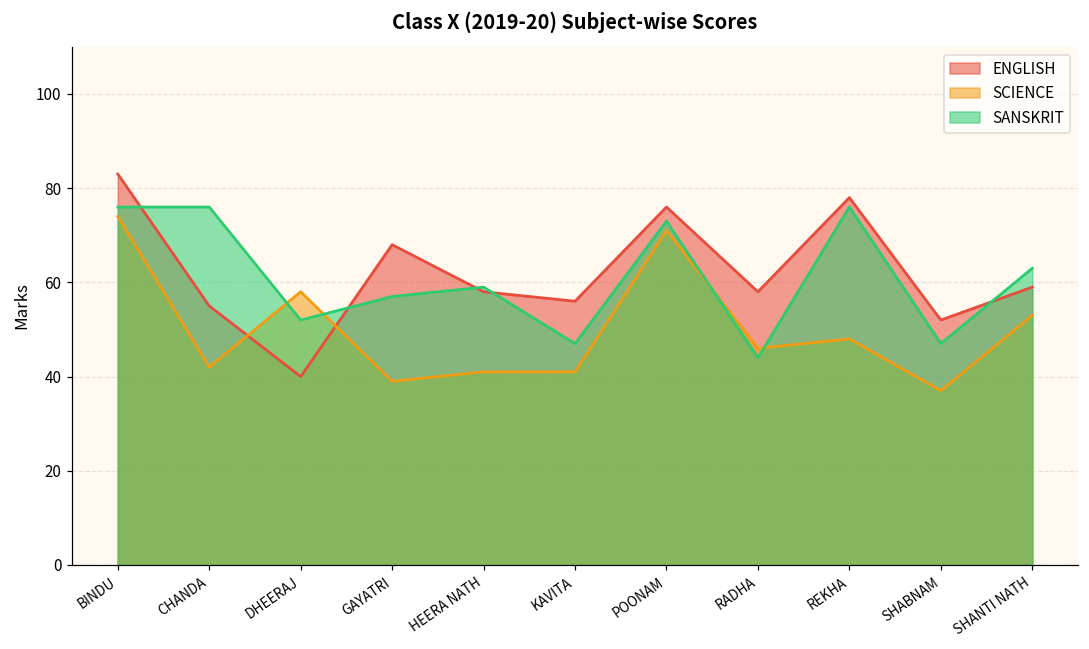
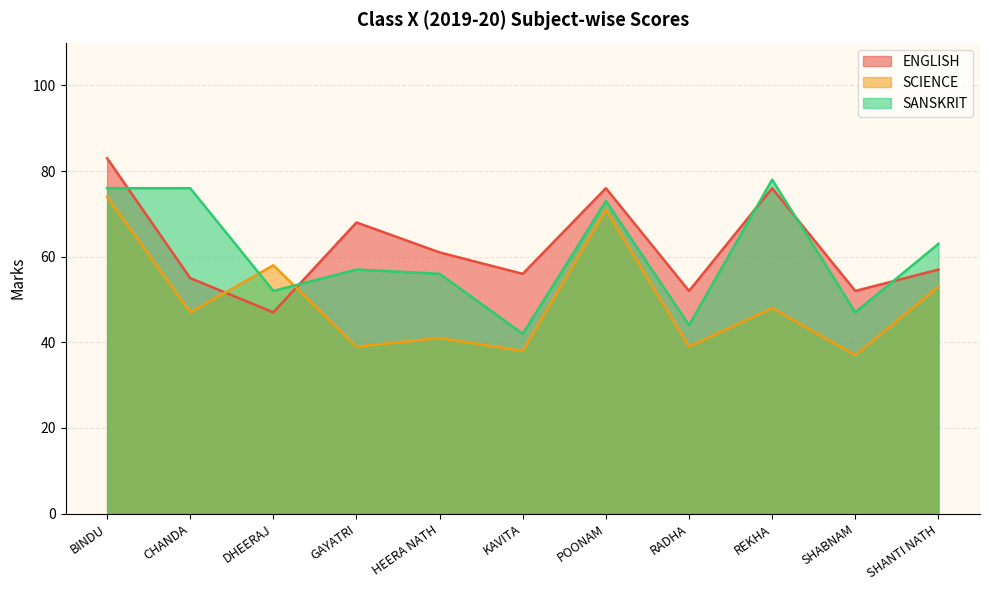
SCIENCE, CHANDA: 42 -> 47
ENGLISH, DHEERAJ: 40 -> 47
ENGLISH, HEERA NATH: 58 -> 61
SANSKRIT, HEERA NATH: 59 -> 56
SCIENCE, KAVITA: 41 -> 38
SANSKRIT, KAVITA: 47 -> 42
ENGLISH, RADHA: 58 -> 52
SCIENCE, RADHA: 46 -> 39
ENGLISH, REKHA: 78 -> 76
SANSKRIT, REKHA: 76 -> 78
ENGLISH, SHANTI NATH: 59 -> 57
